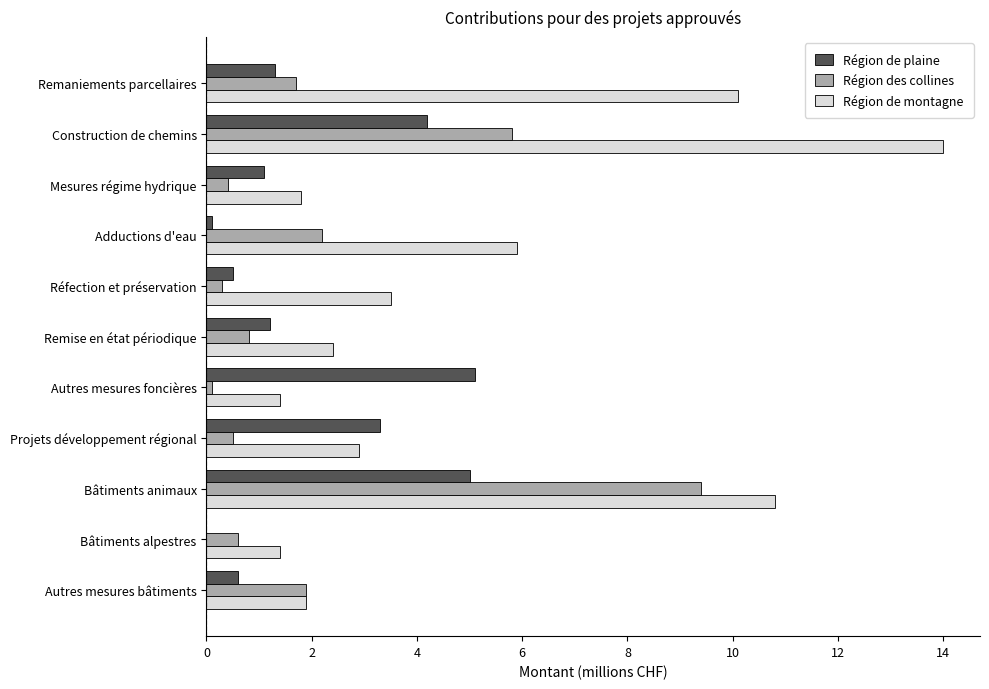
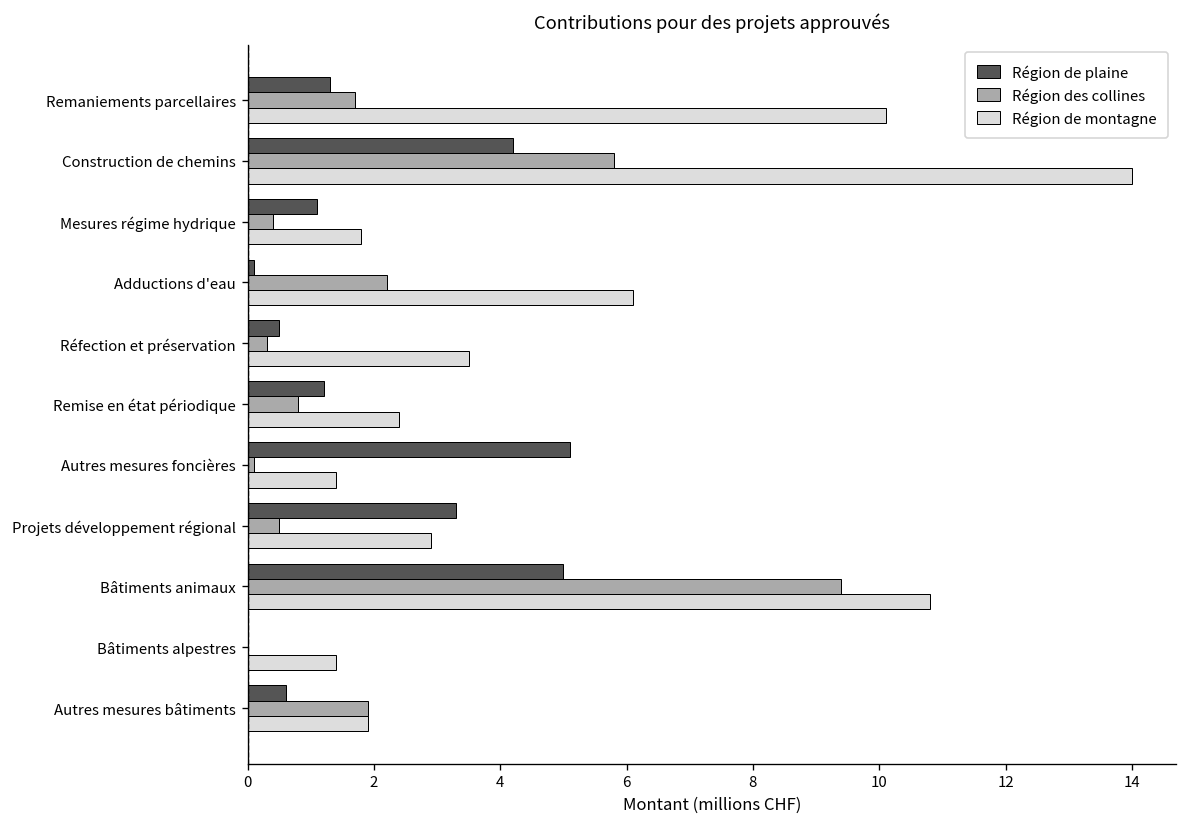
Région de montagne, Adductions d'eau: 5.9 -> 6.1
Région des collines, Bâtiments alpestres: 0.6 -> 0.0
